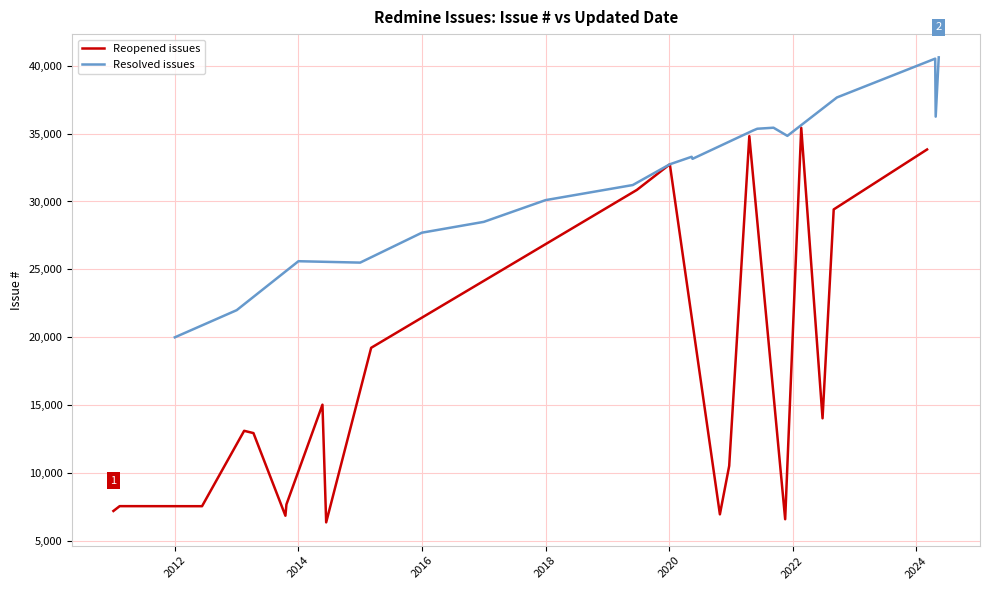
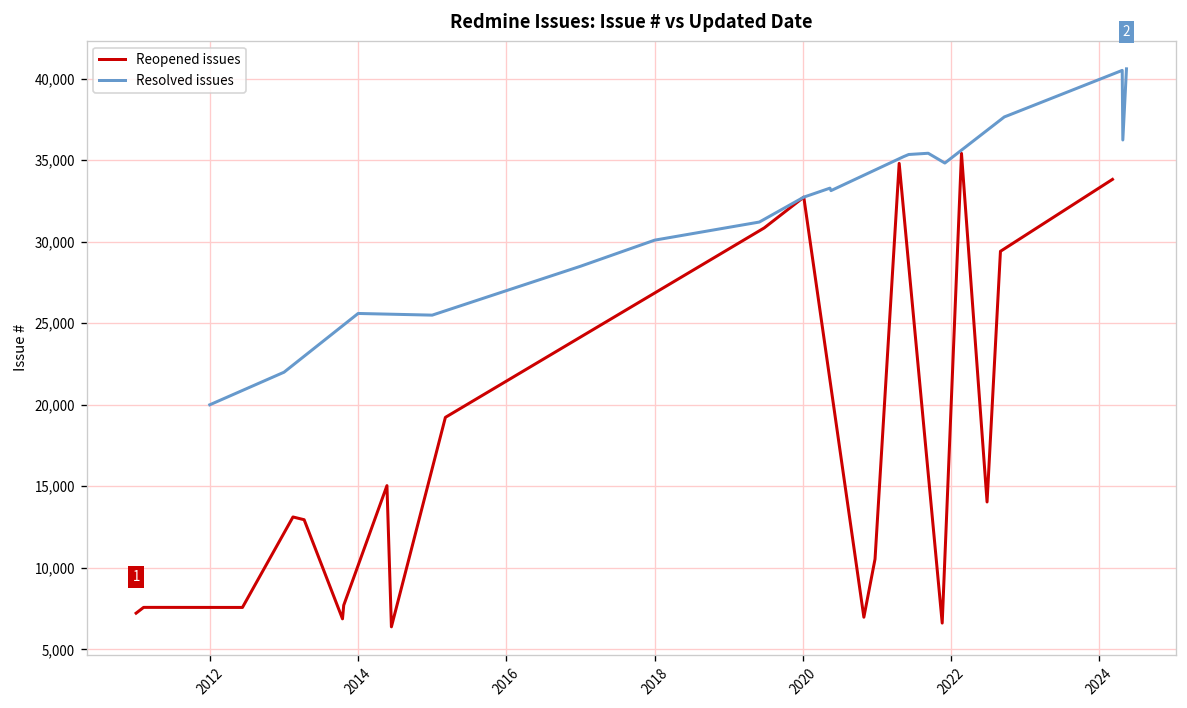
Resolved issues, 2016: 27,700 -> 27,000
